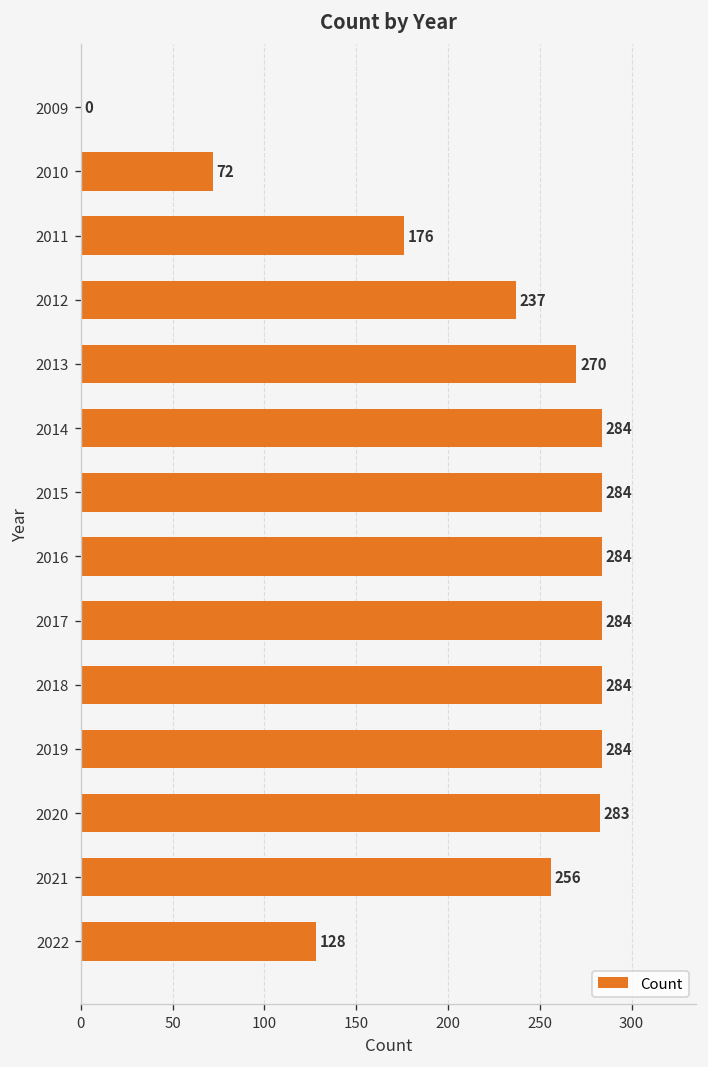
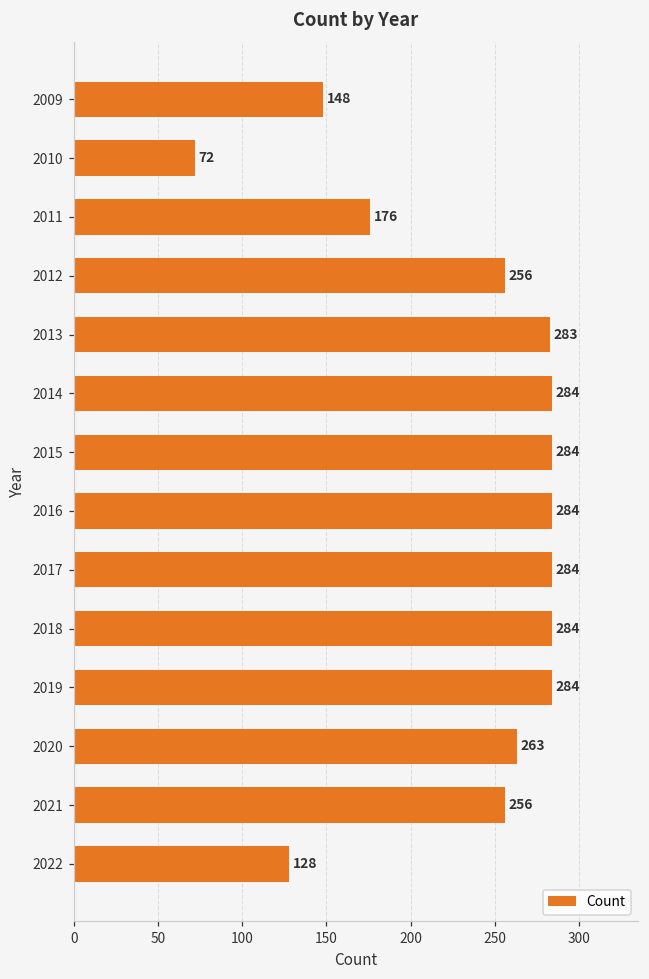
2009: 0 -> 148
2012: 237 -> 256
2013: 270 -> 283
2020: 283 -> 263
